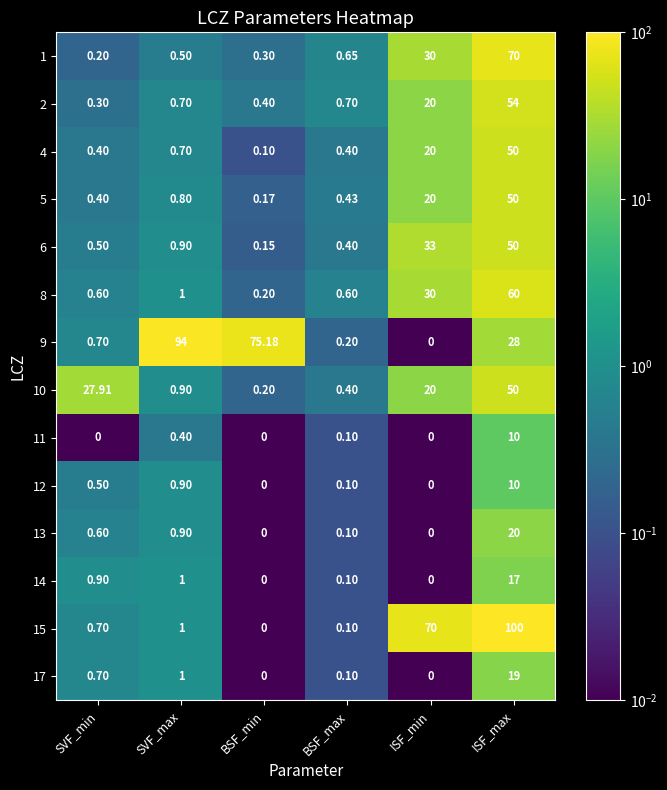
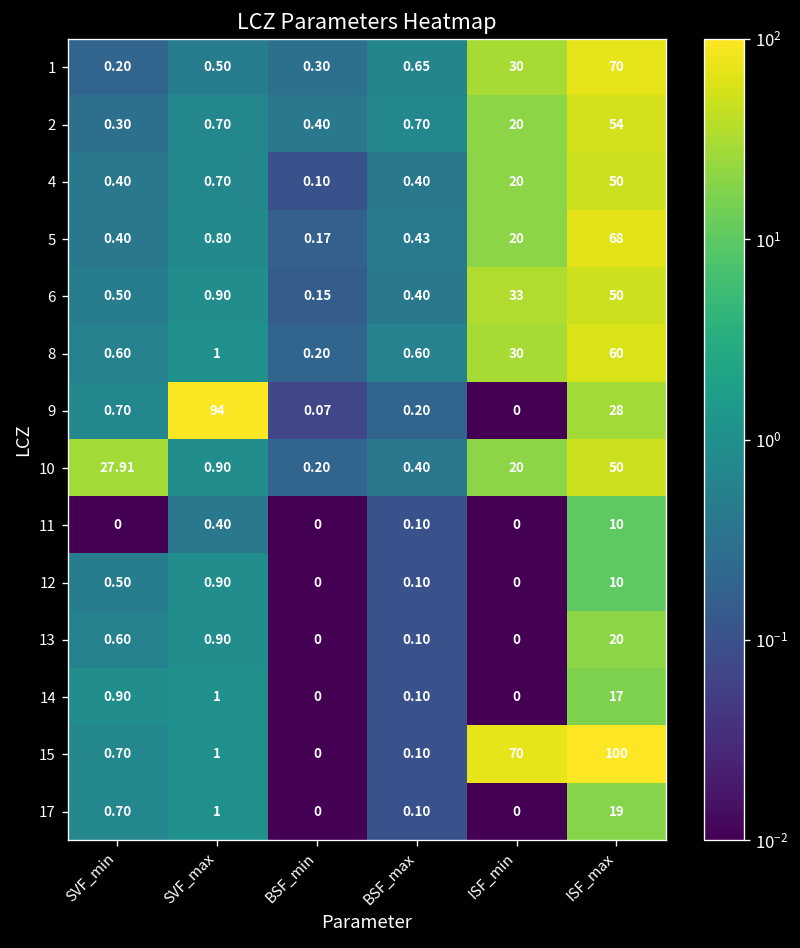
5, ISF_max: 50 -> 68
9, BSF_min: 75.18 -> 0.07
